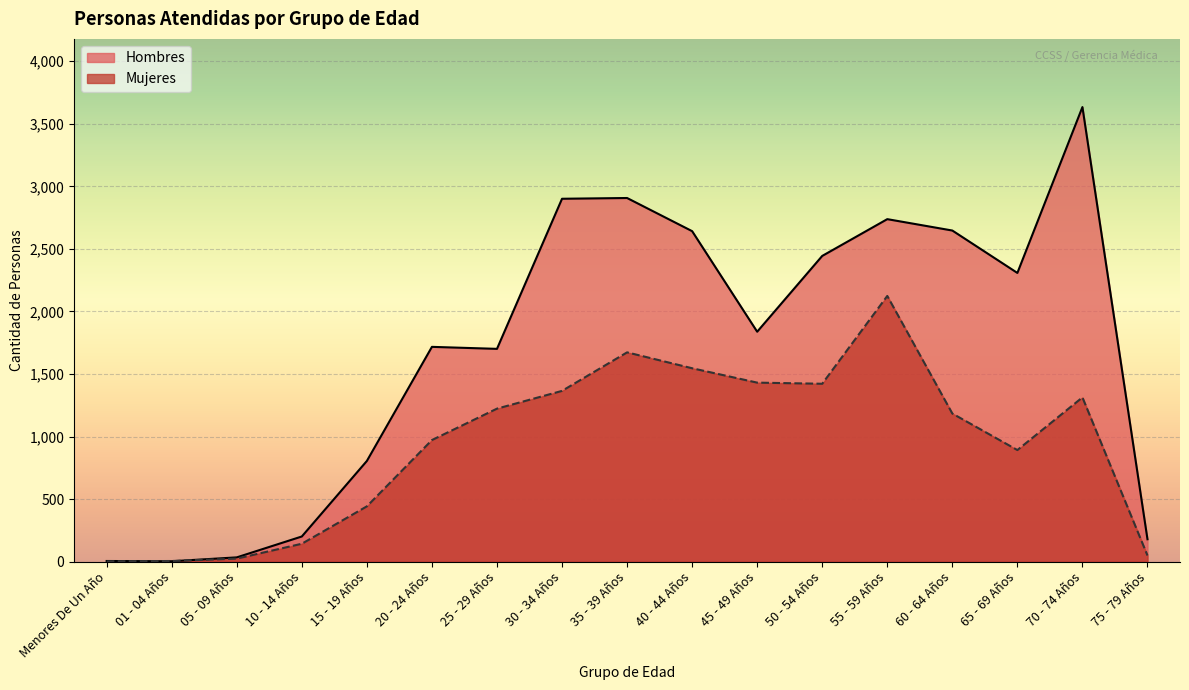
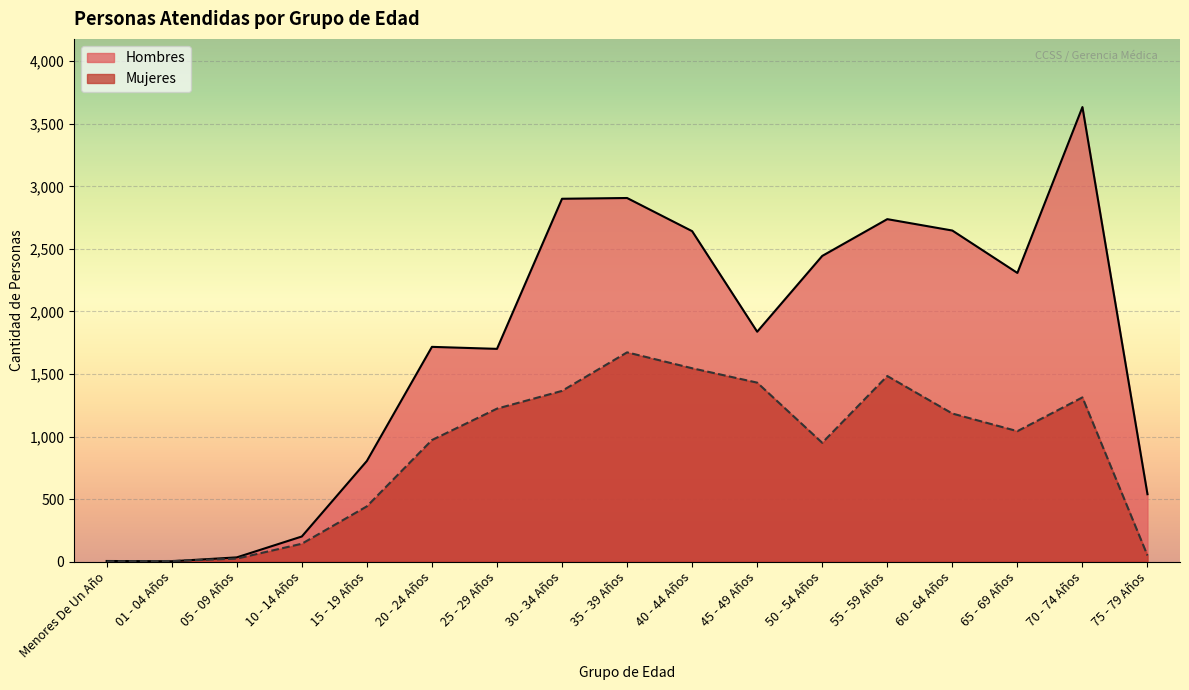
Mujeres, 50 - 54 Años: 1,420 -> 950
Mujeres, 55 - 59 Años: 2,120 -> 1,480
Mujeres, 65 - 69 Años: 890 -> 1,040
Hombres, 75 - 79 Años: 180 -> 540
